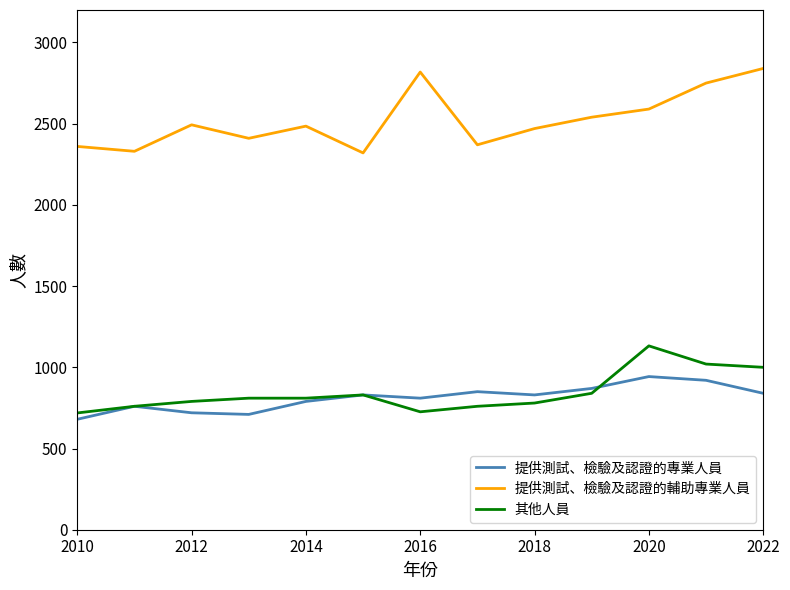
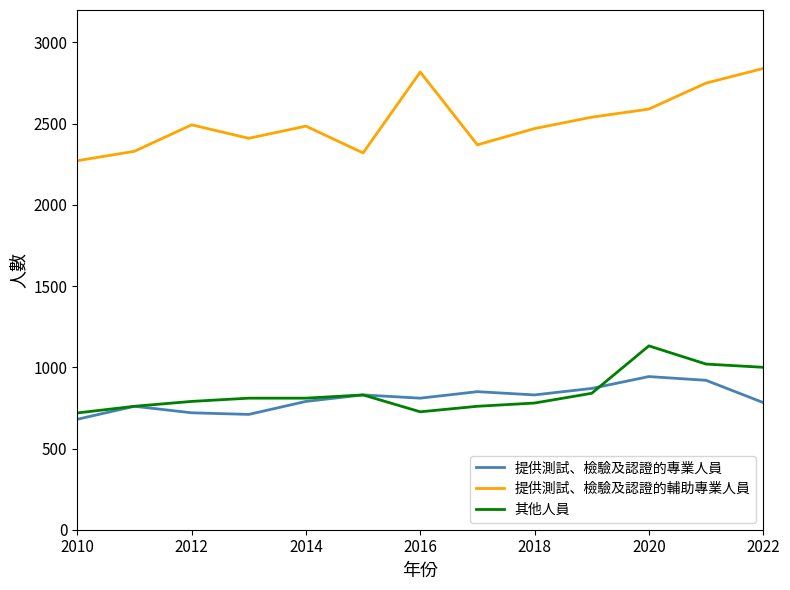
提供測試、檢驗及認證的輔助專業人員, 2010: 2360 -> 2270
提供測試、檢驗及認證的專業人員, 2022: 840 -> 780
